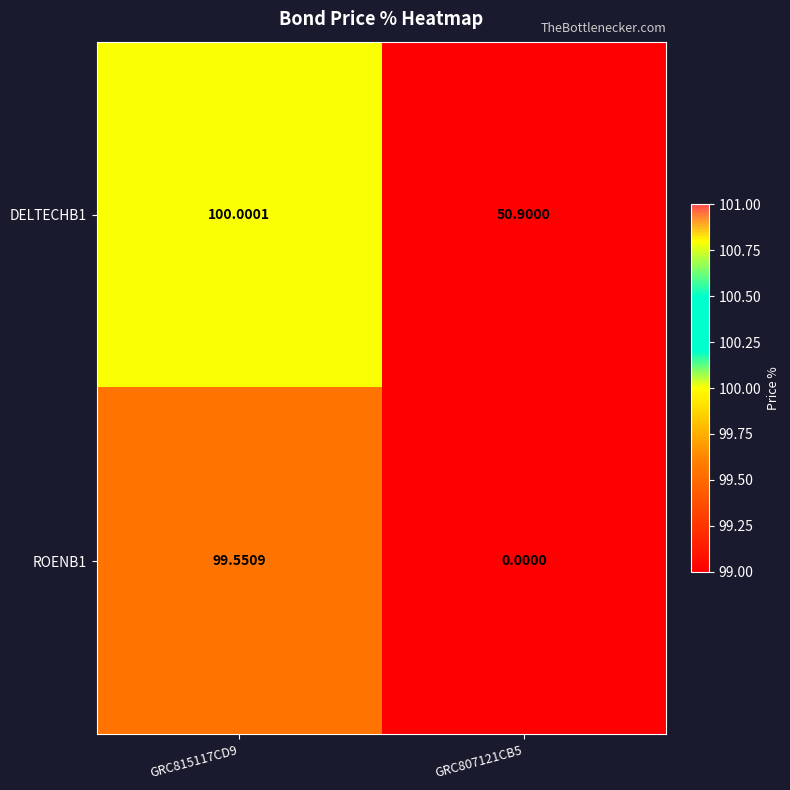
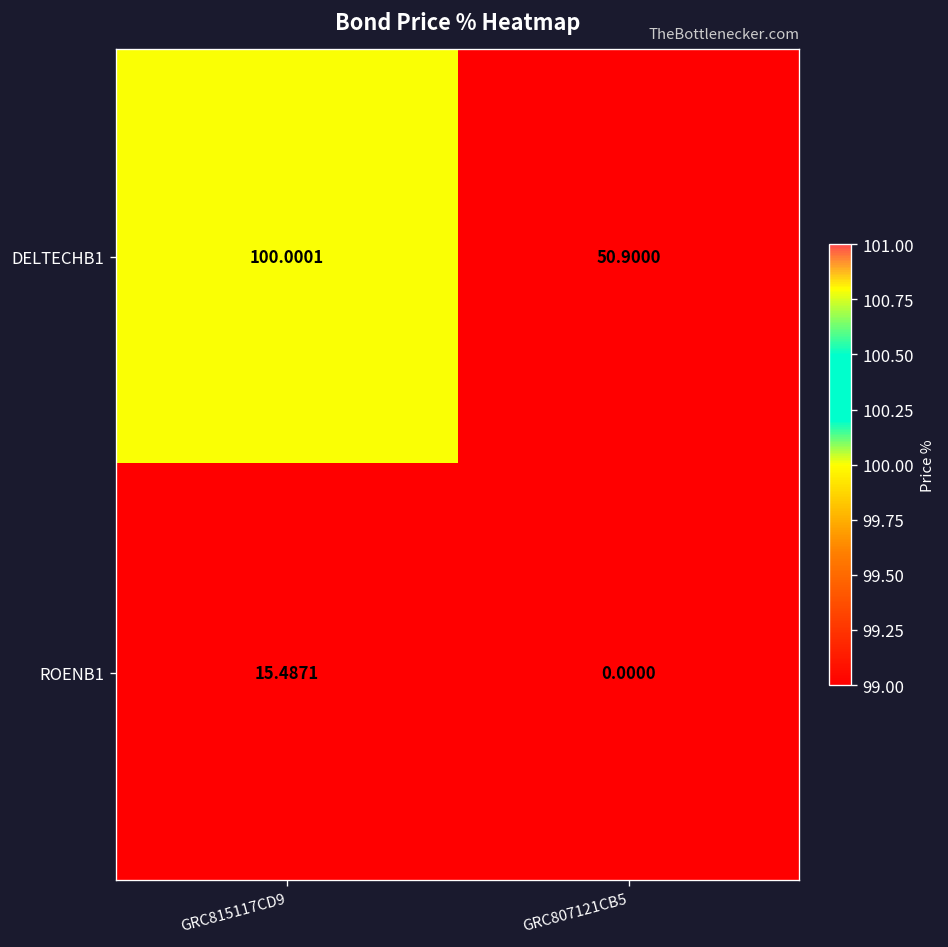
ROENB1, GRC815117CD9: 99.5509 -> 15.4871
